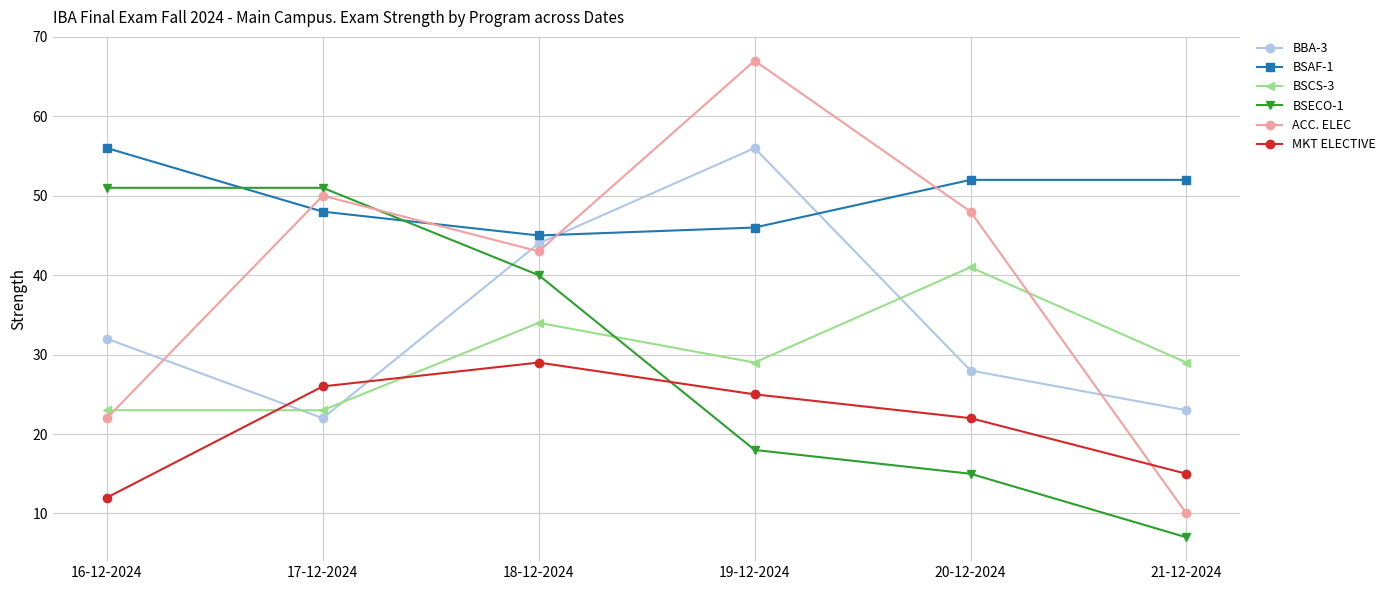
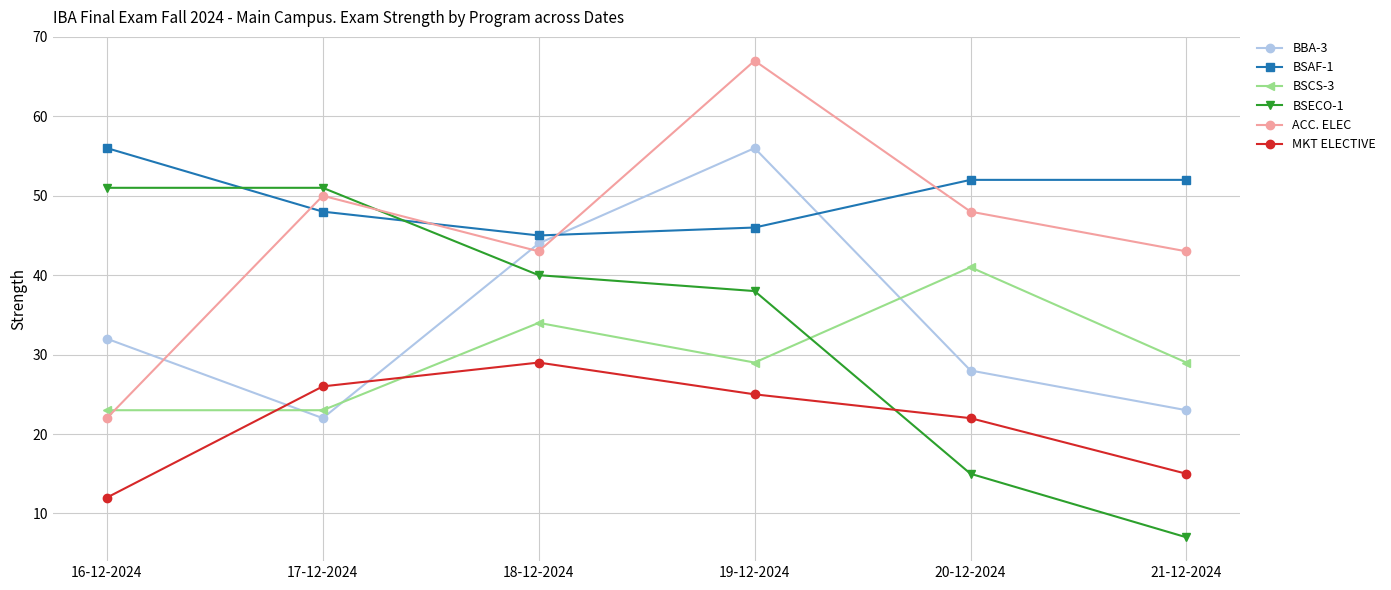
BSECO-1, 19-12-2024: 18 -> 38
ACC. ELEC, 21-12-2024: 10 -> 43
